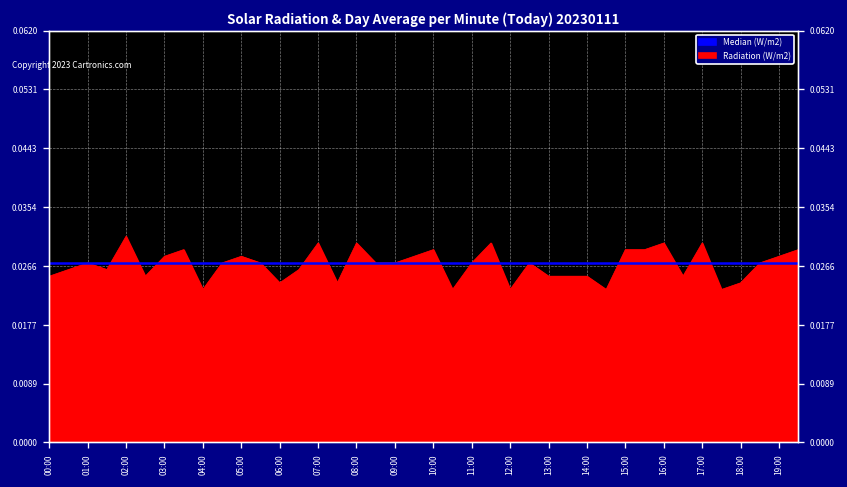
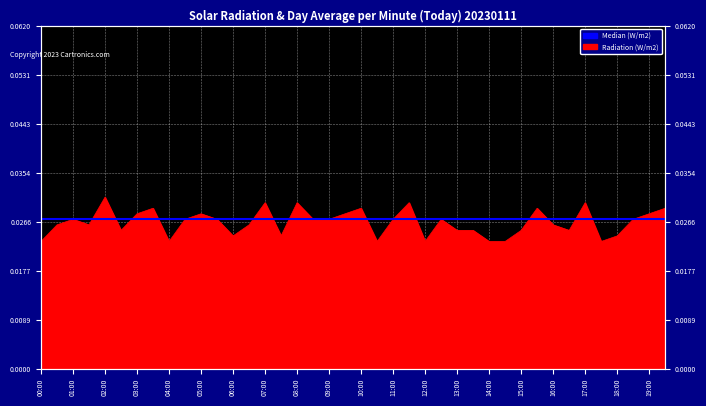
Radiation (W/m2), 00:00: 0.025 -> 0.023
Radiation (W/m2), 14:00: 0.025 -> 0.023
Radiation (W/m2), 15:00: 0.029 -> 0.025
Radiation (W/m2), 16:00: 0.030 -> 0.026
